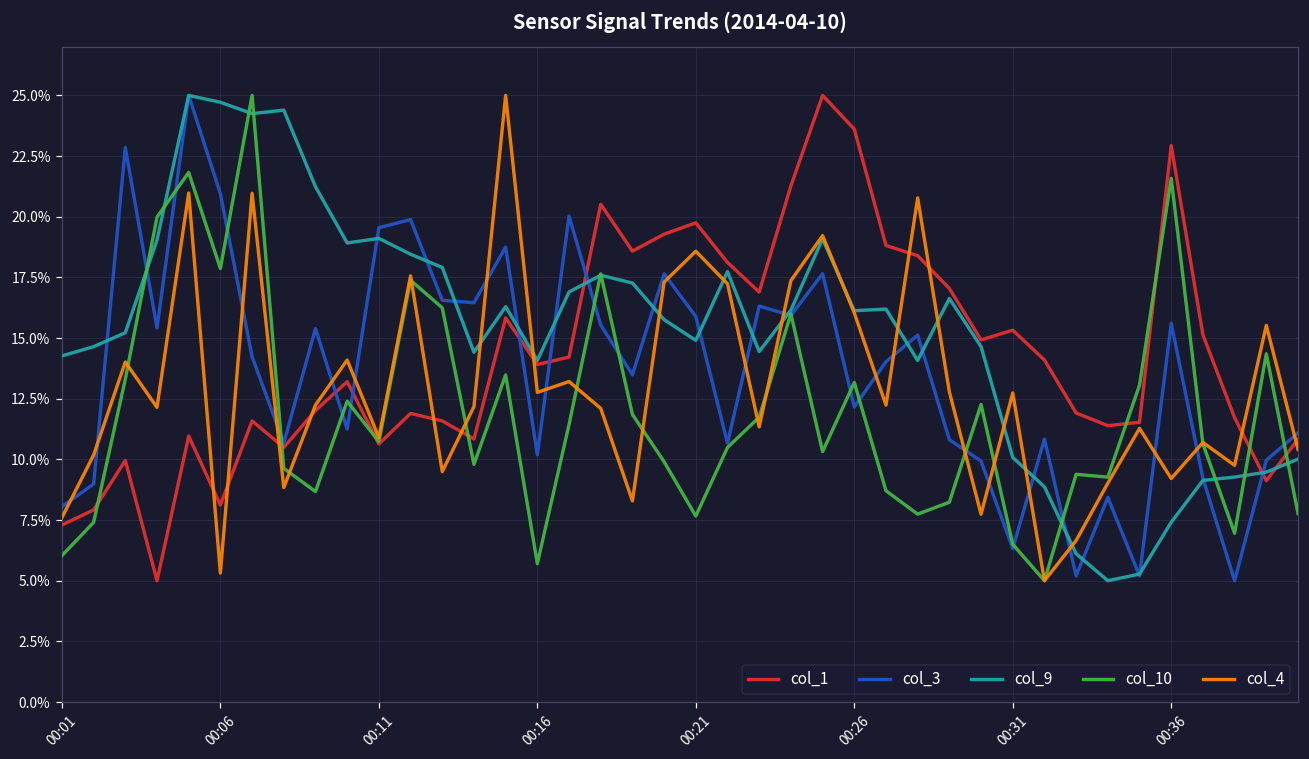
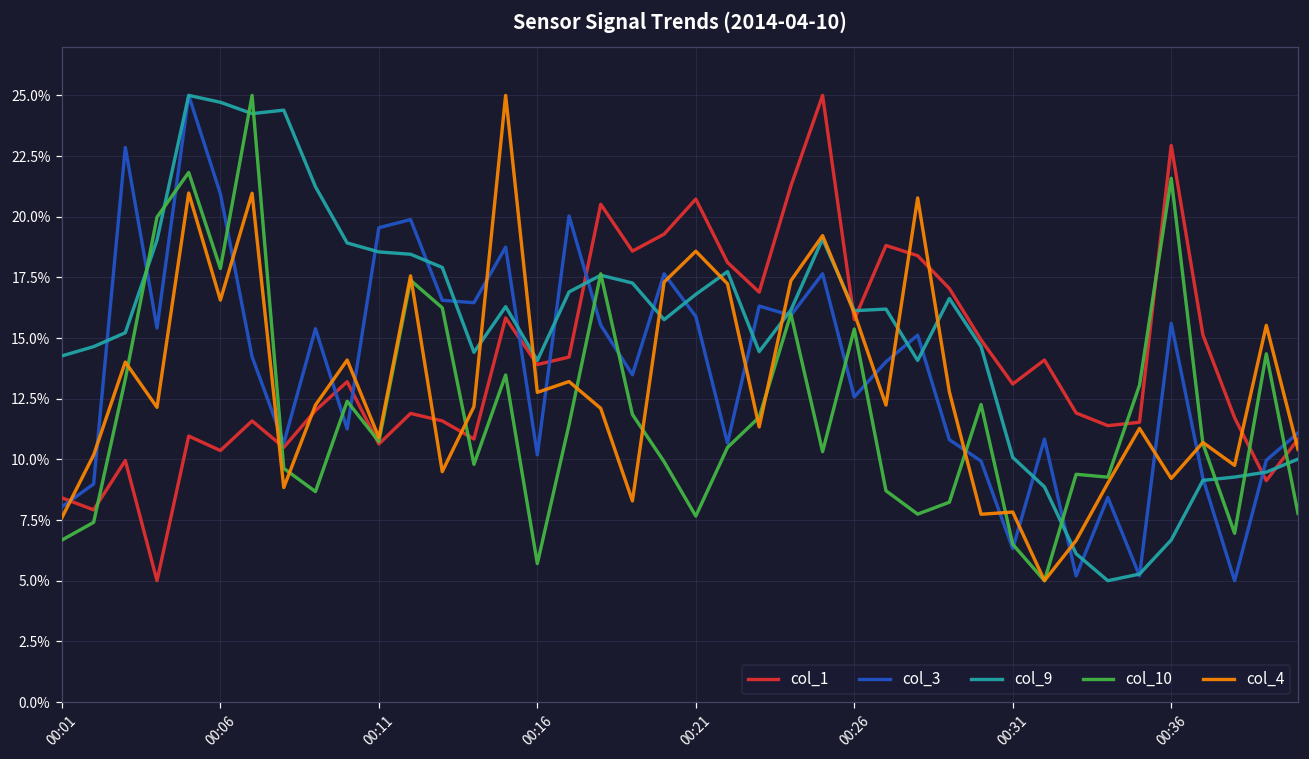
col_1, 00:01: 7.3% -> 8.4%
col_10, 00:01: 6.0% -> 6.7%
col_1, 00:06: 8.1% -> 10.4%
col_4, 00:06: 5.3% -> 16.6%
col_9, 00:11: 19.1% -> 18.5%
col_1, 00:21: 19.7% -> 20.7%
col_9, 00:21: 14.9% -> 16.8%
col_1, 00:26: 23.6% -> 15.8%
col_3, 00:26: 12.2% -> 12.6%
col_10, 00:26: 13.2% -> 15.4%
col_1, 00:31: 15.3% -> 13.1%
col_4, 00:31: 12.7% -> 7.8%
col_9, 00:36: 7.4% -> 6.7%
